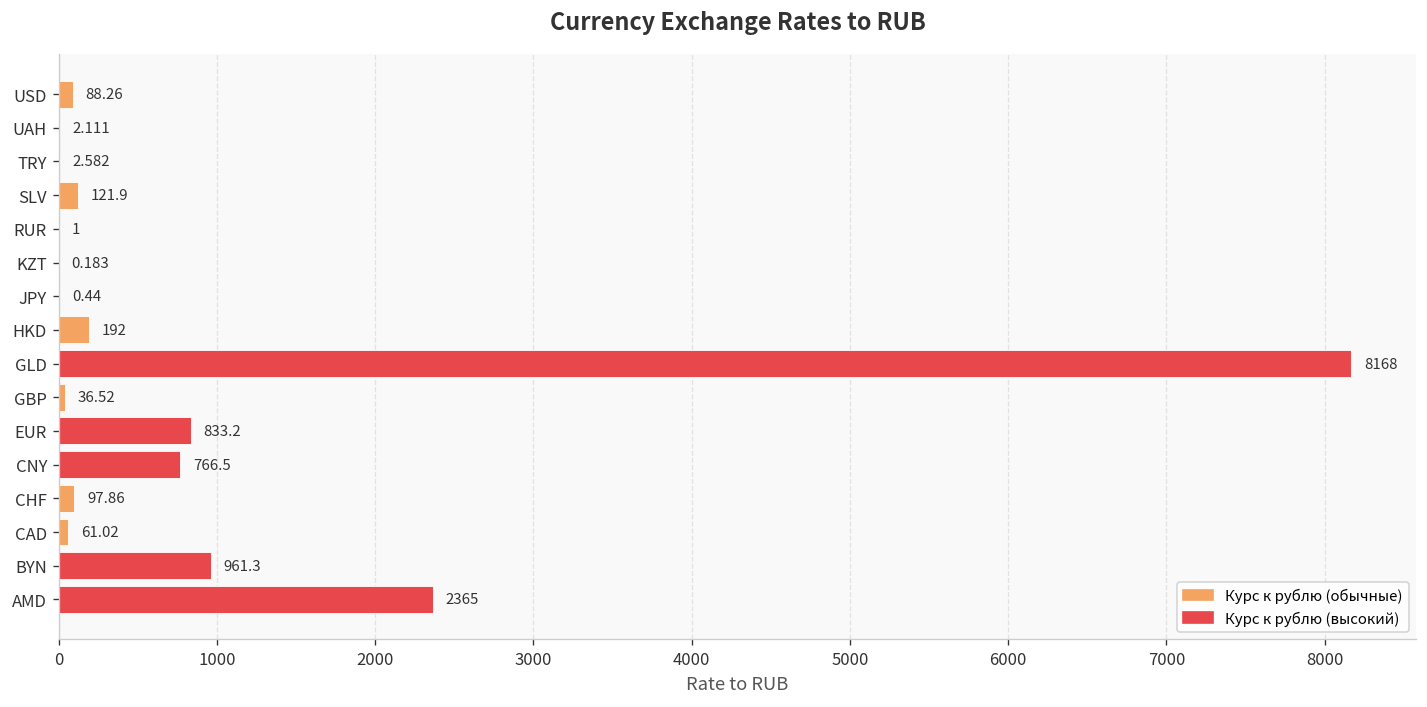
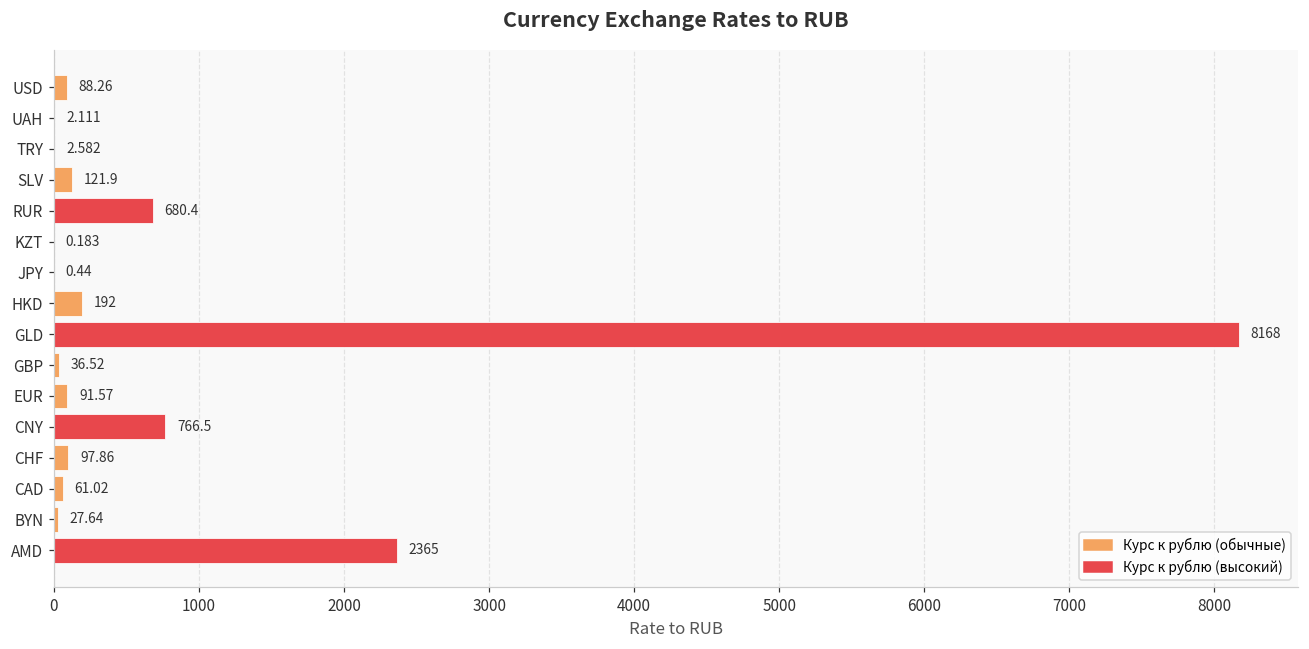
RUR: 1 -> 680.4
EUR: 833.2 -> 91.57
BYN: 961.3 -> 27.64
